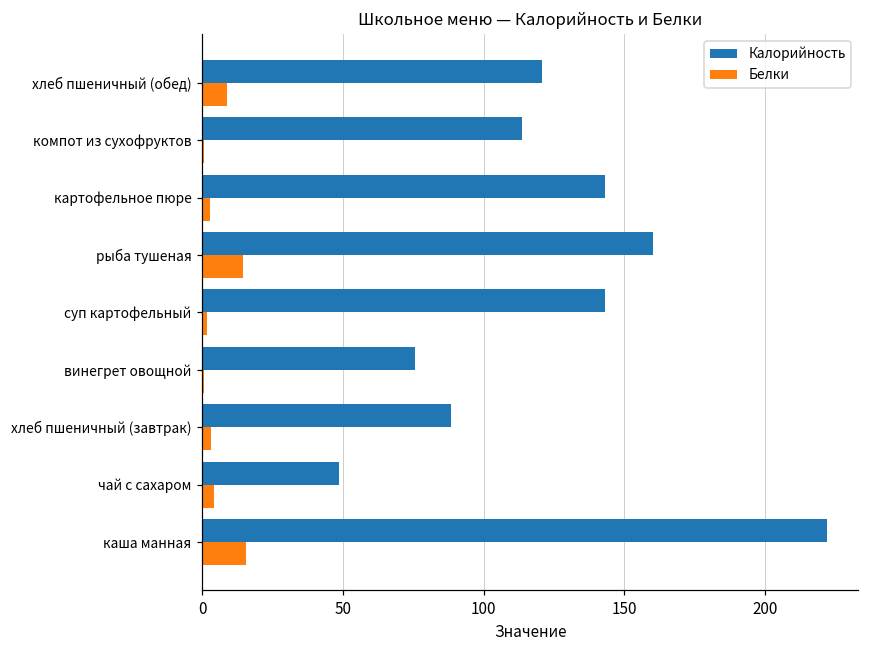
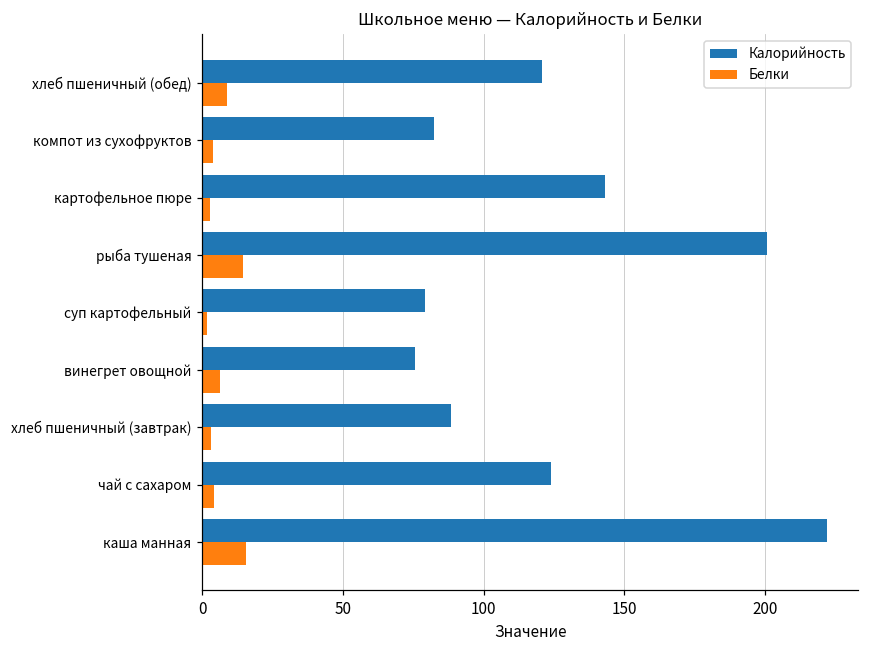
Калорийность, компот из сухофруктов: 114 -> 82
Белки, компот из сухофруктов: 1 -> 4
Калорийность, рыба тушеная: 160 -> 201
Калорийность, суп картофельный: 143 -> 79
Белки, винегрет овощной: 1 -> 6
Калорийность, чай с сахаром: 49 -> 124
